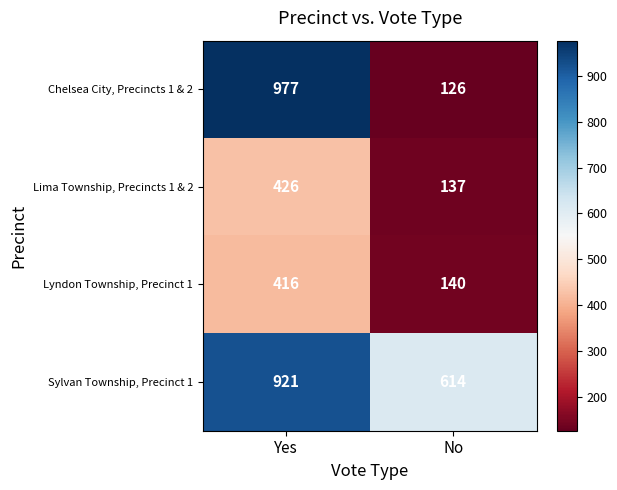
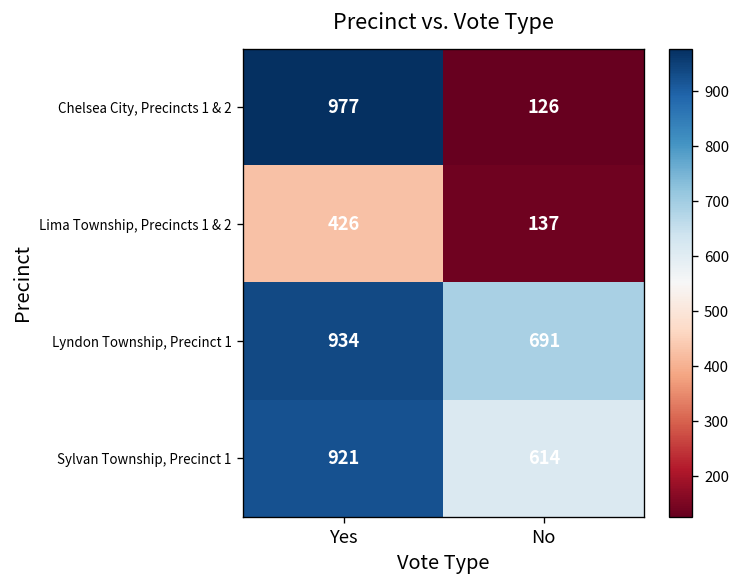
Lyndon Township, Precinct 1, Yes: 416 -> 934
Lyndon Township, Precinct 1, No: 140 -> 691
